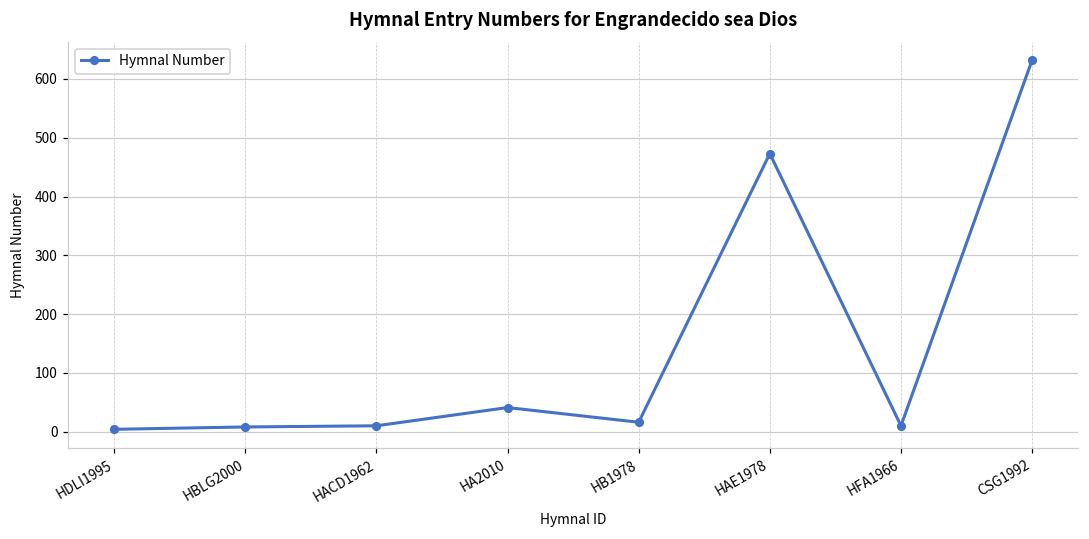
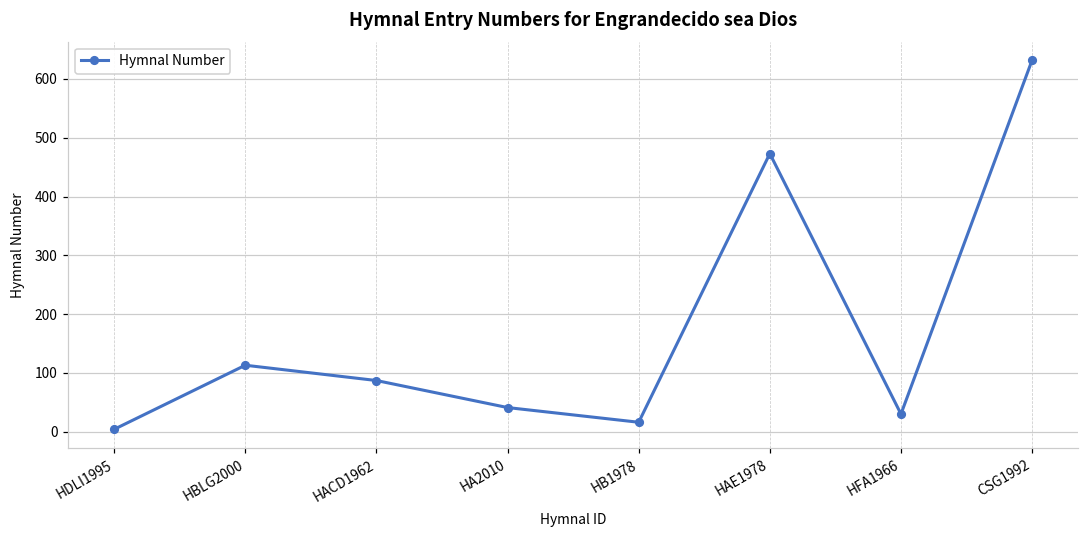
HBLG2000: 10 -> 110
HACD1962: 10 -> 90
HFA1966: 10 -> 30
